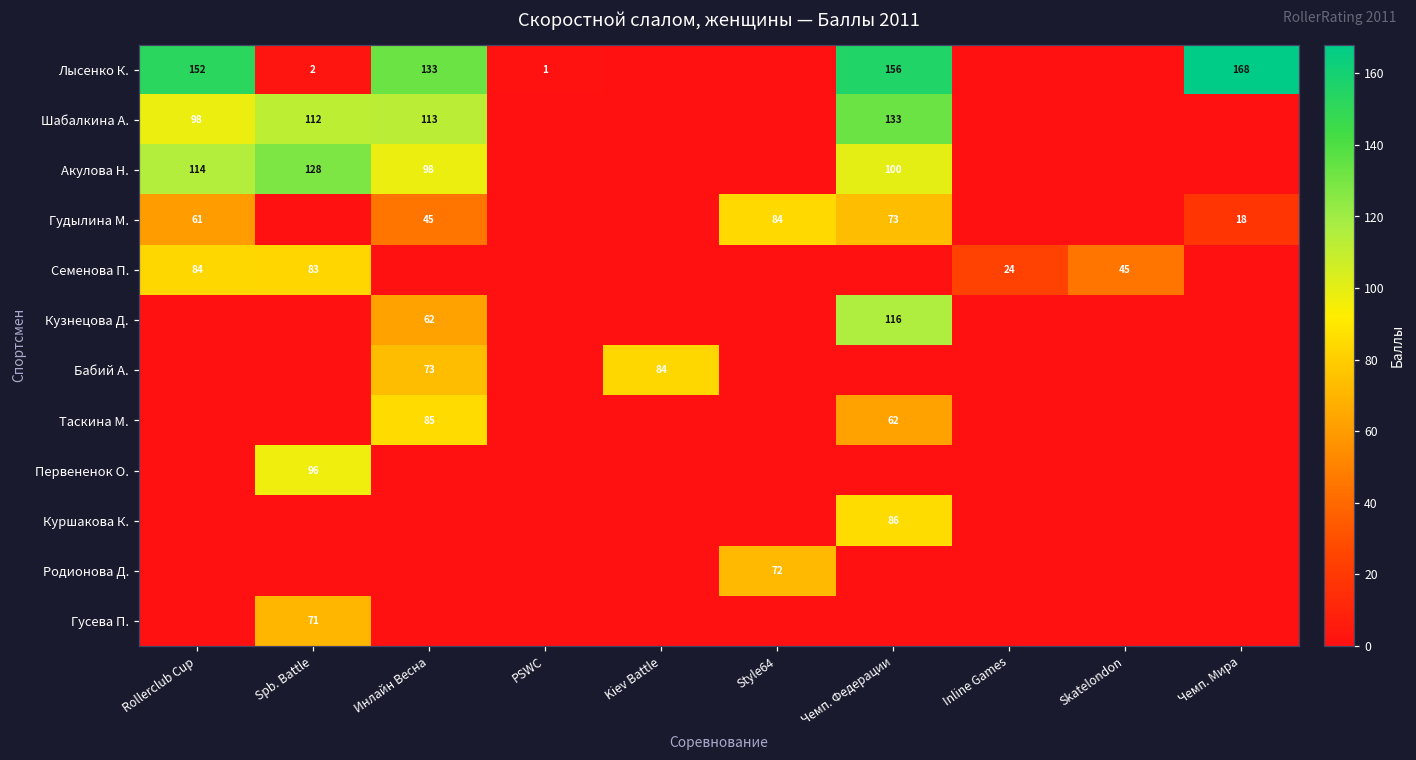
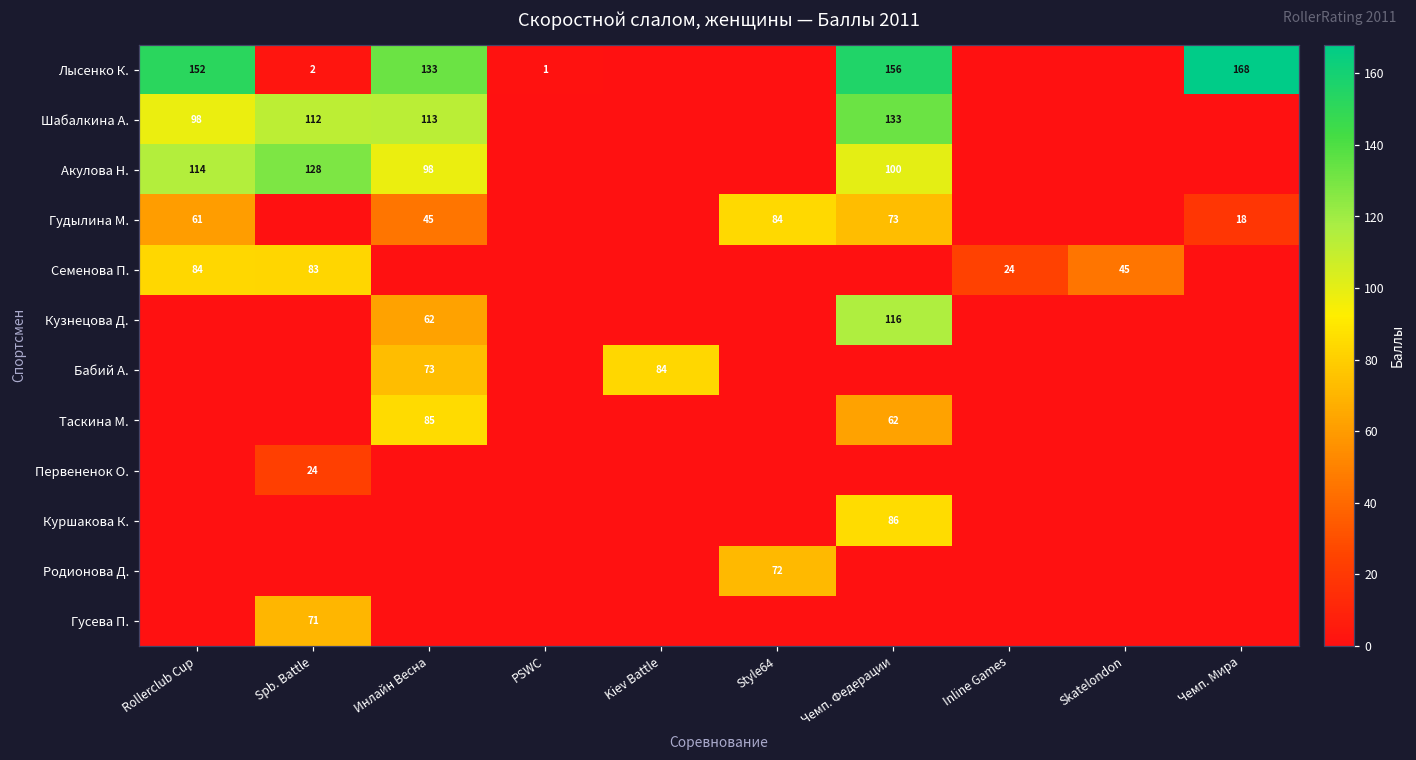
Первененок О., Spb. Battle: 96 -> 24
